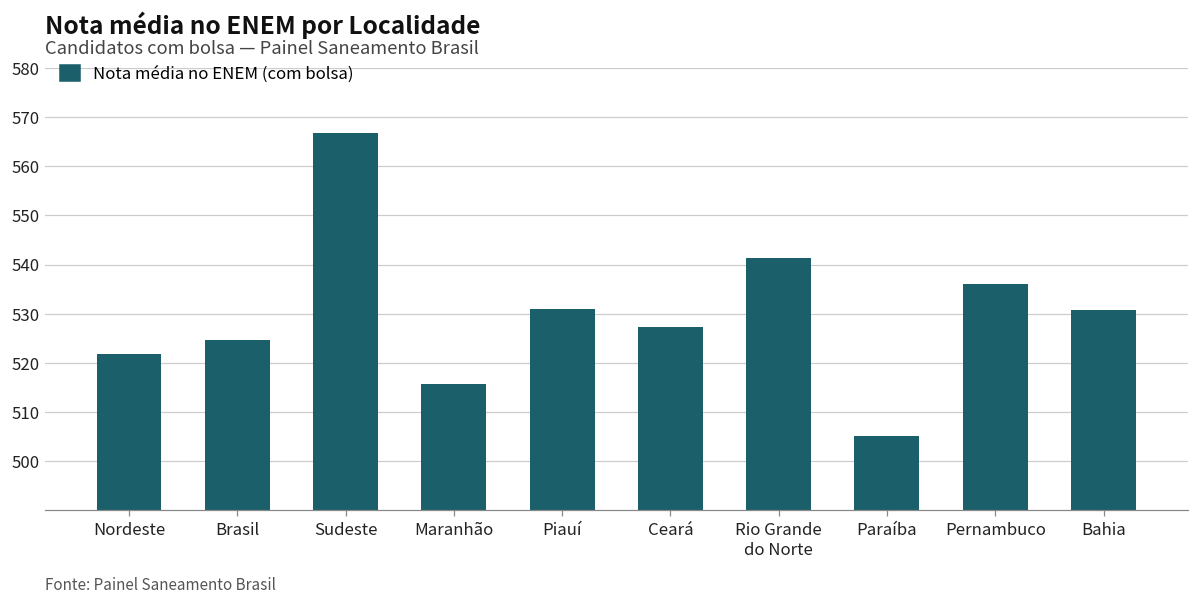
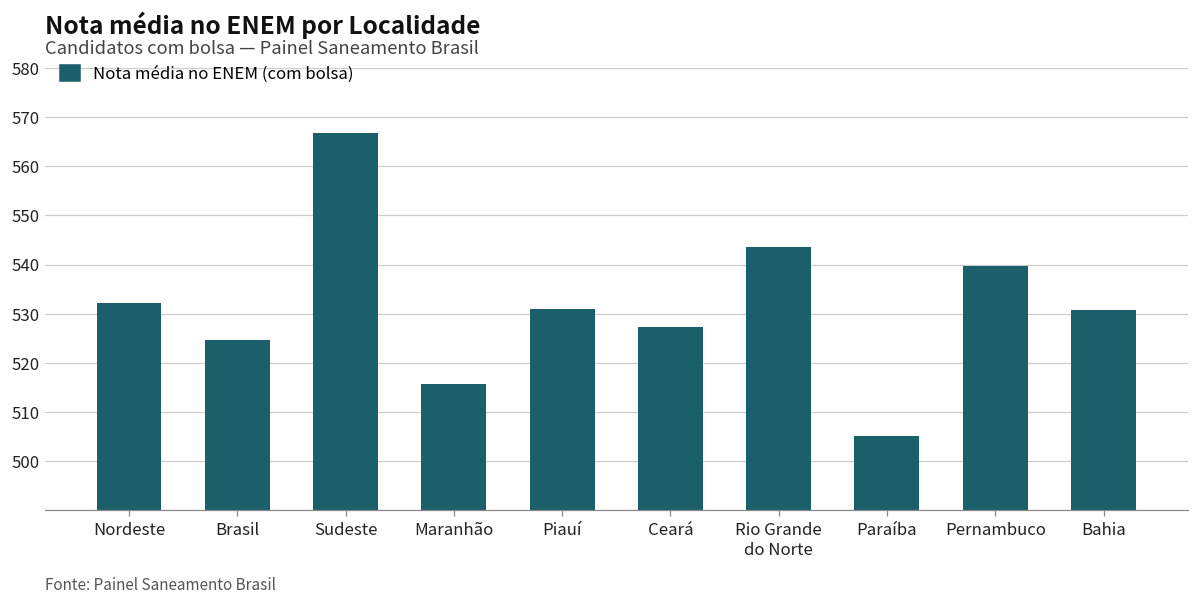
Nordeste: 522 -> 532
Rio Grande do Norte: 541 -> 544
Pernambuco: 536 -> 540
